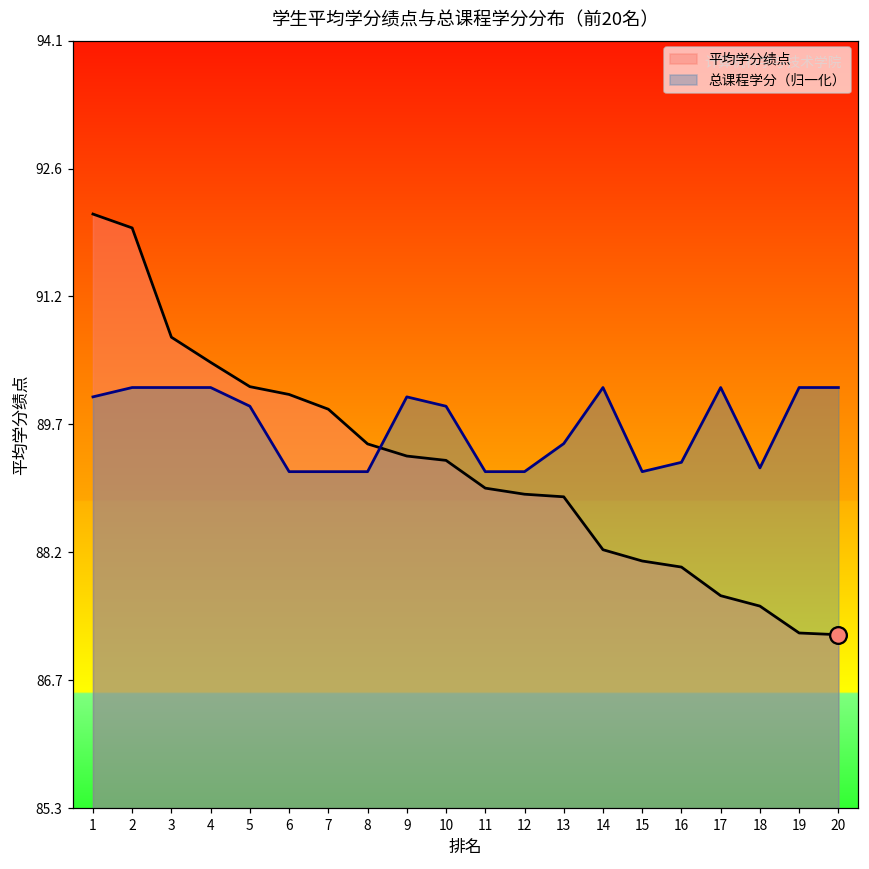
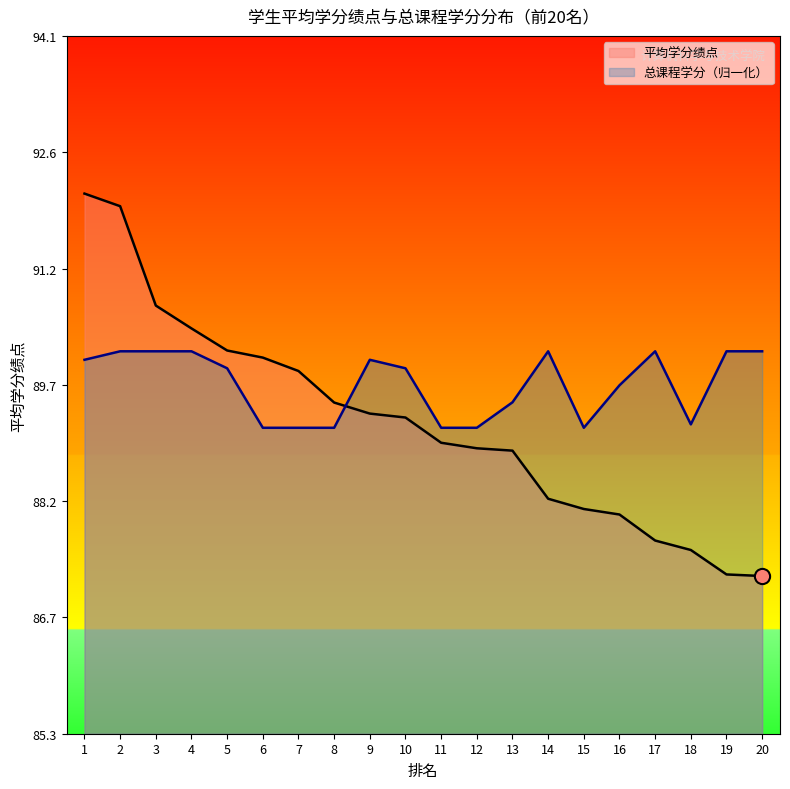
总课程学分（归一化）, 16: 89.2 -> 89.7
